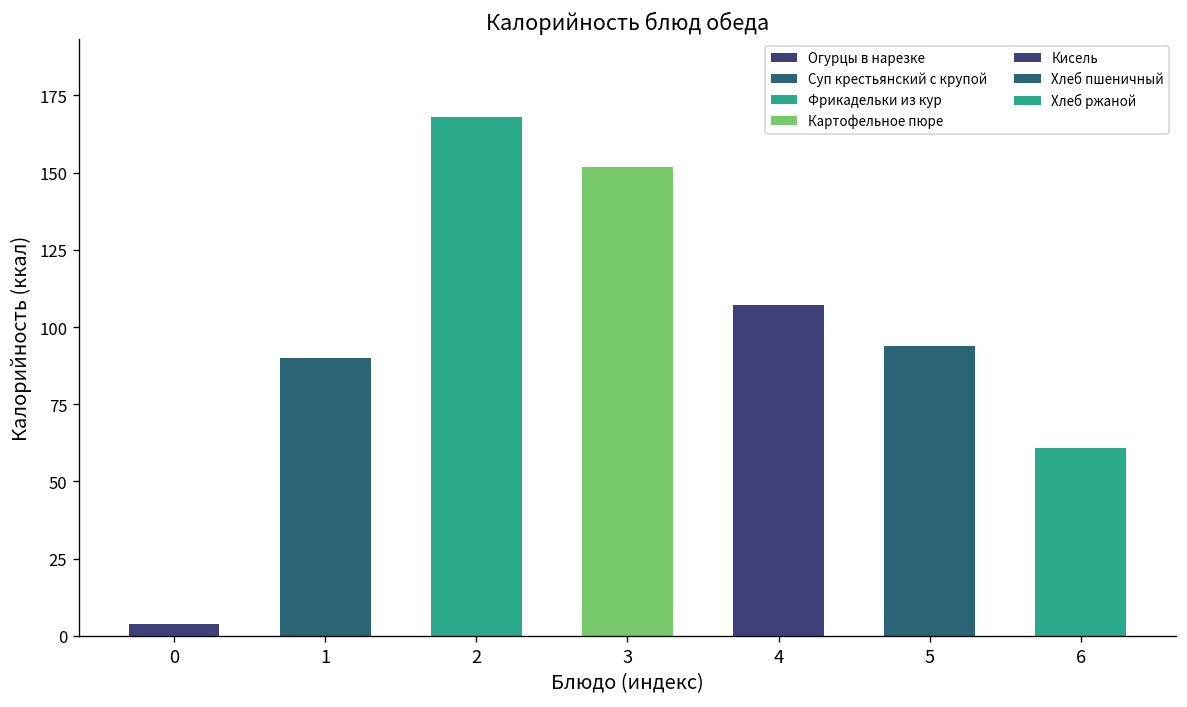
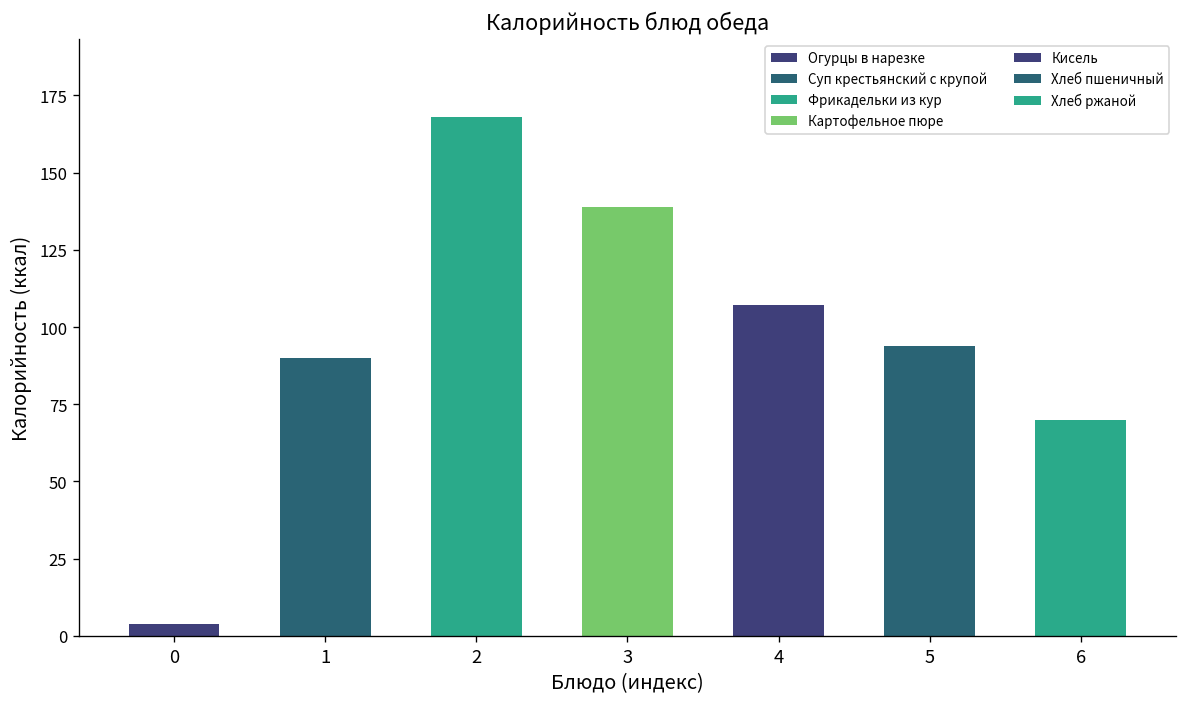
3: 152 -> 139
6: 61 -> 70
